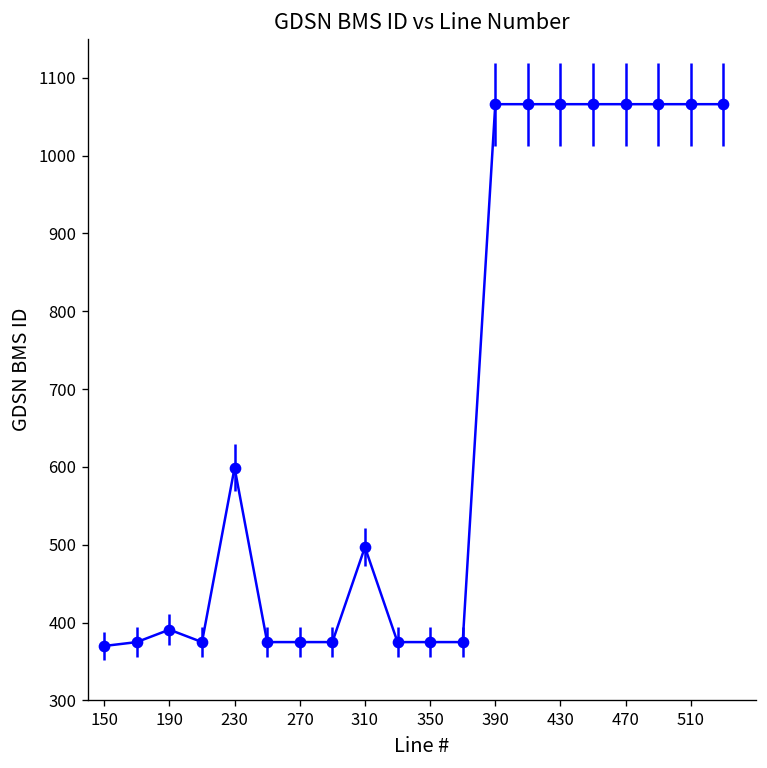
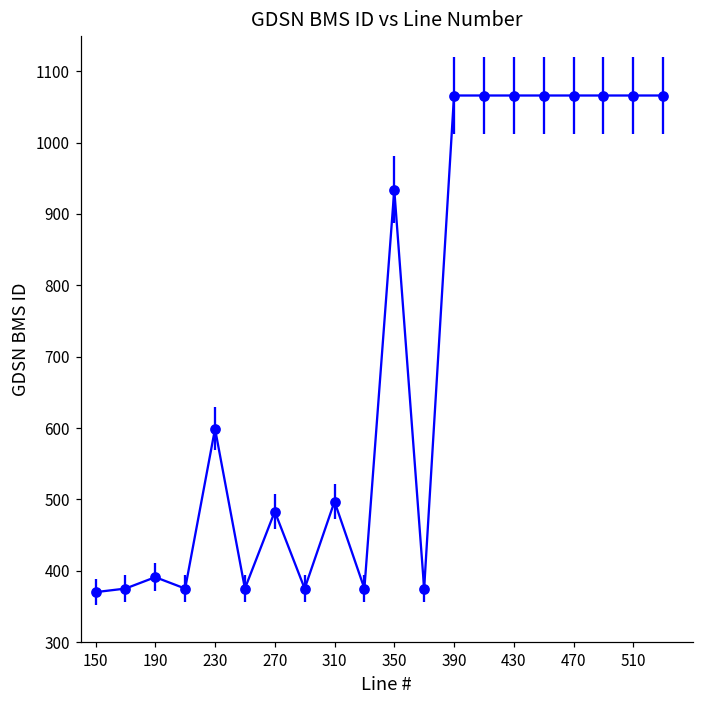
270: 380 -> 480
350: 380 -> 930
